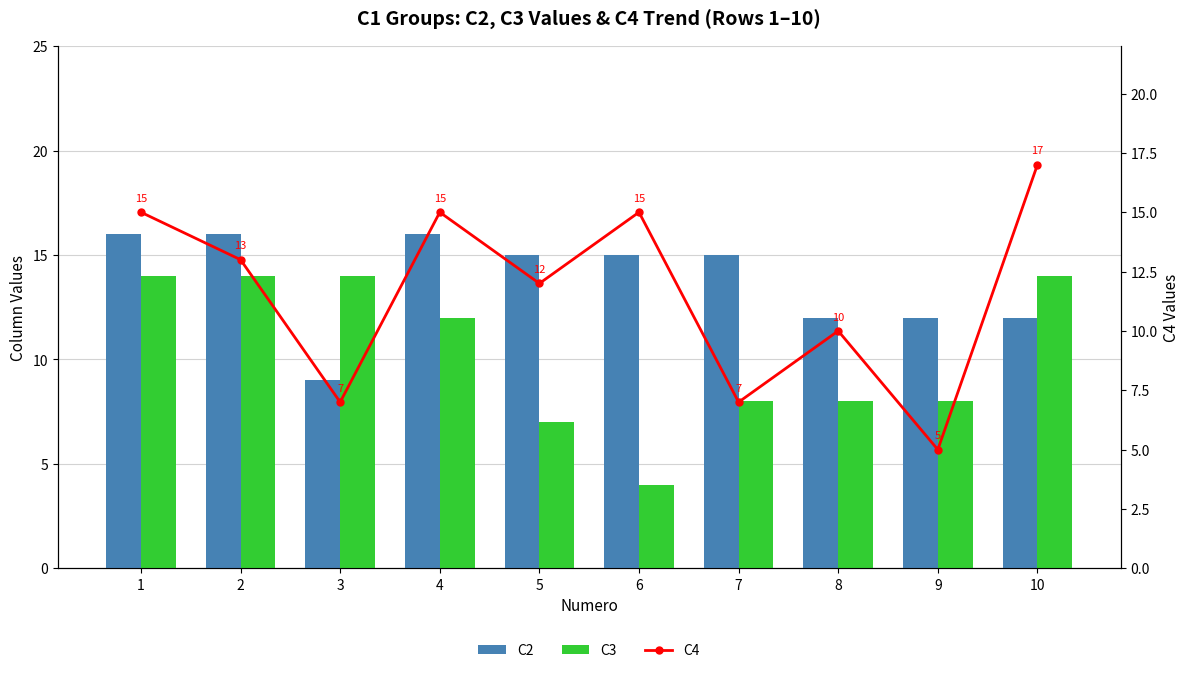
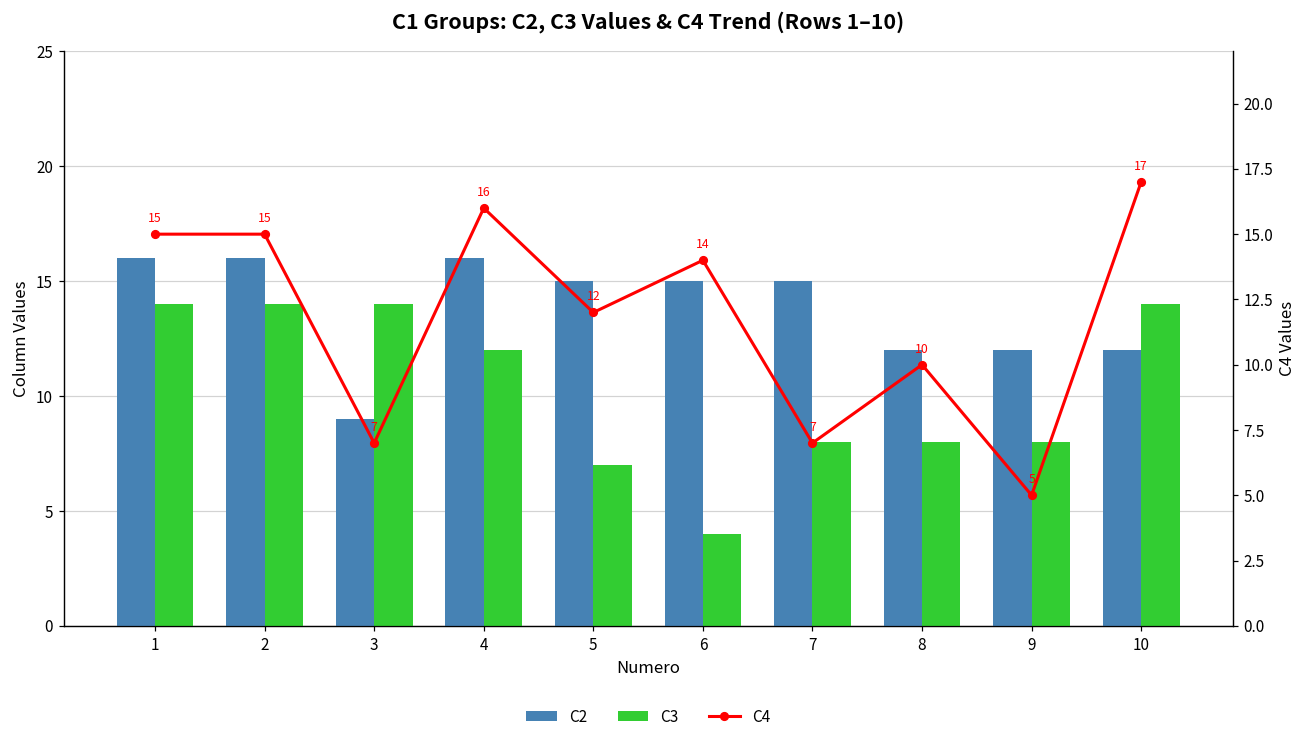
C4, 2: 13 -> 15
C4, 4: 15 -> 16
C4, 6: 15 -> 14
